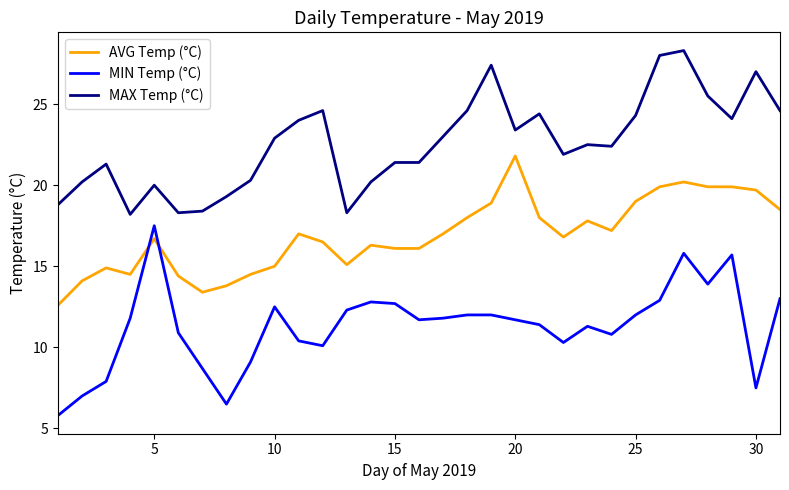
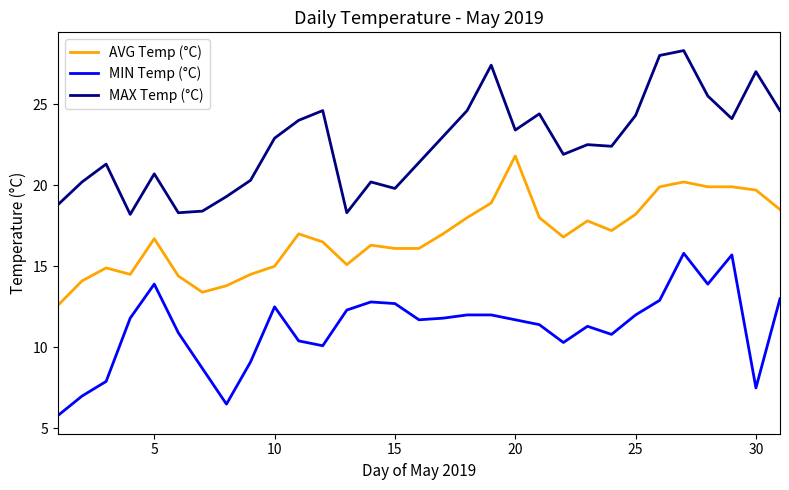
MIN Temp (°C), 5: 17.5 -> 13.9
MAX Temp (°C), 5: 20.0 -> 20.7
MAX Temp (°C), 15: 21.4 -> 19.8
AVG Temp (°C), 25: 19.0 -> 18.2
